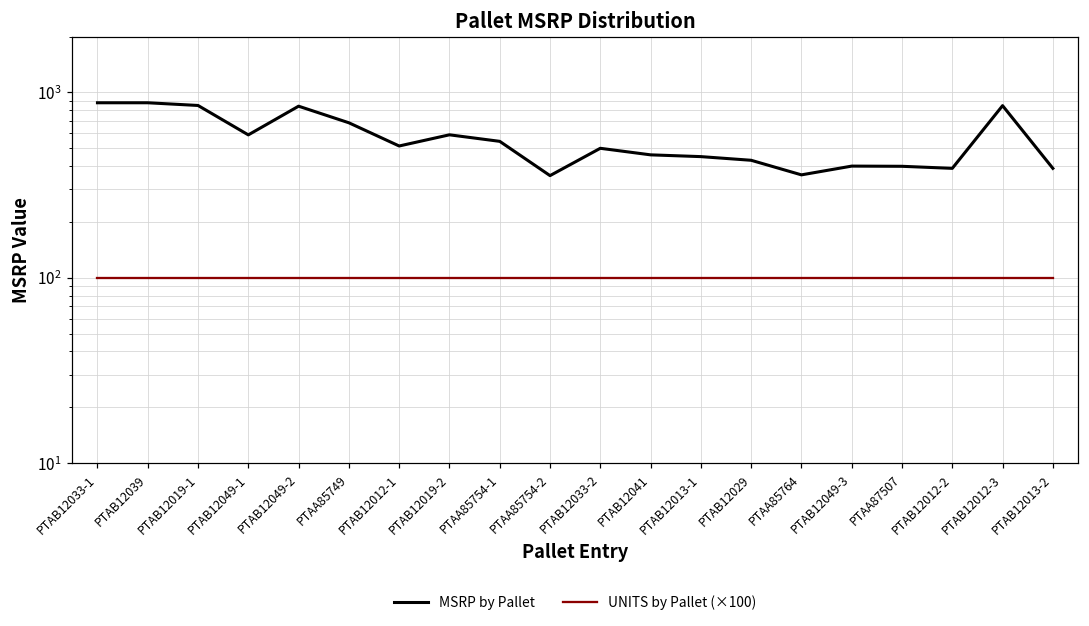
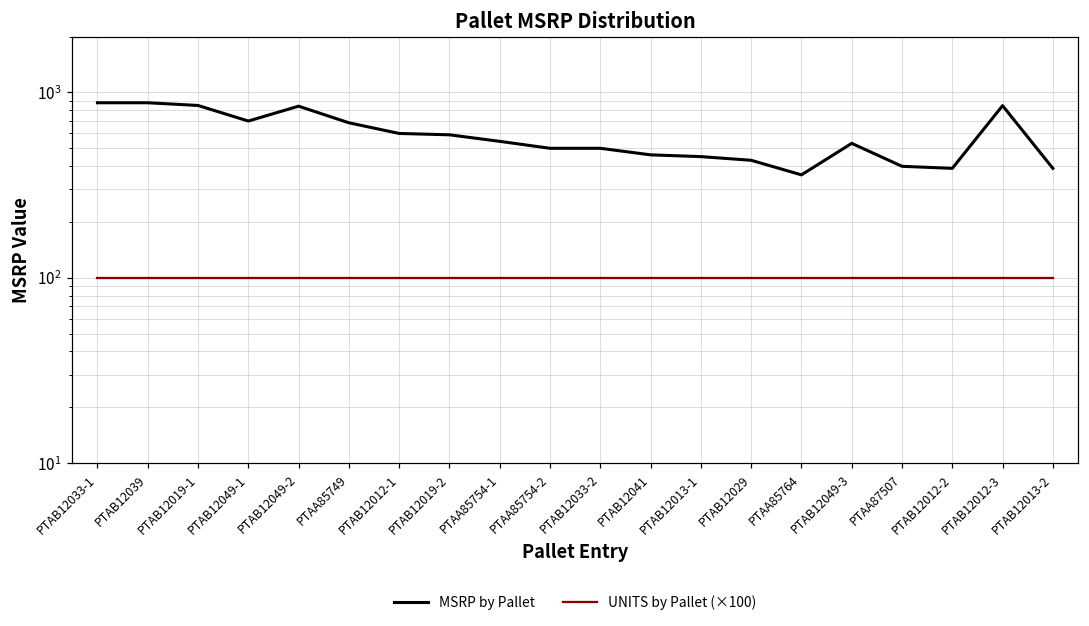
MSRP by Pallet, PTAB12049-1: 590 -> 700
MSRP by Pallet, PTAB12012-1: 510 -> 600
MSRP by Pallet, PTAA85754-2: 360 -> 500
MSRP by Pallet, PTAB12049-3: 400 -> 530
